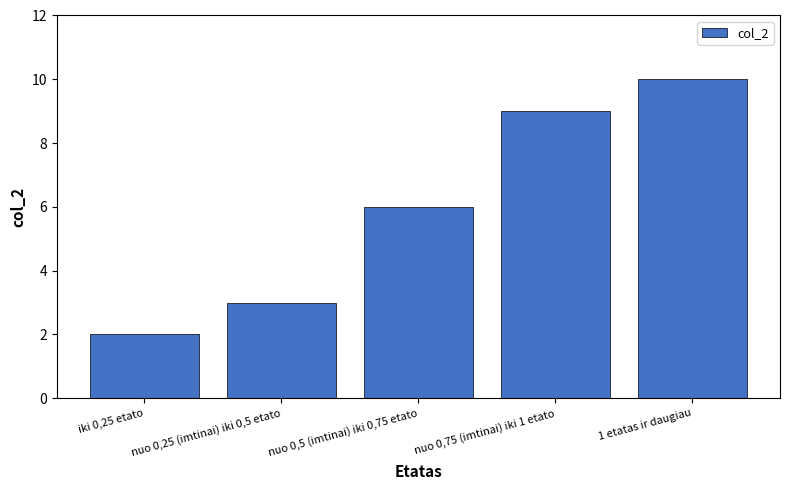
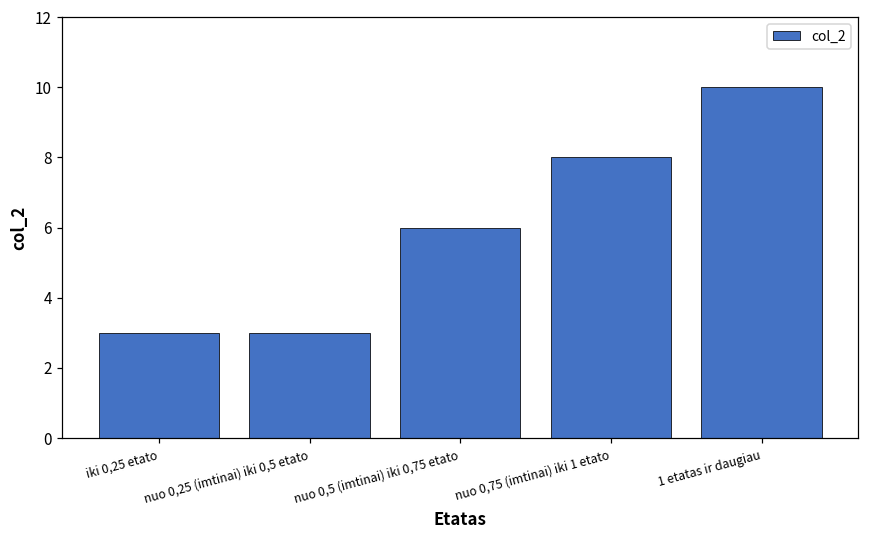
iki 0,25 etato: 2 -> 3
nuo 0,75 (imtinai) iki 1 etato: 9 -> 8
